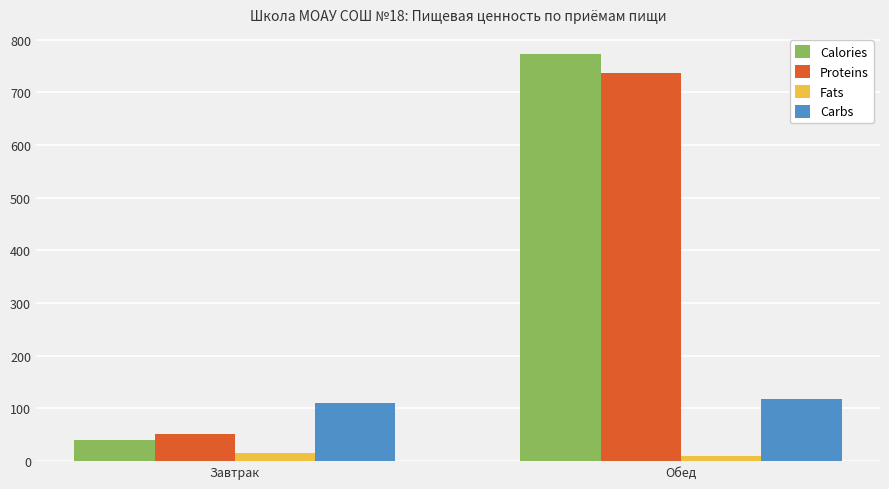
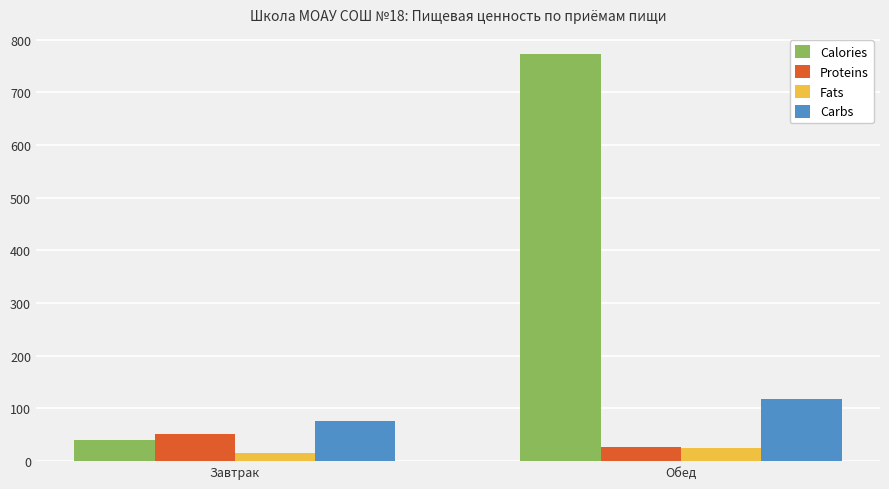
Carbs, Завтрак: 110 -> 80
Proteins, Обед: 740 -> 30
Fats, Обед: 10 -> 30
